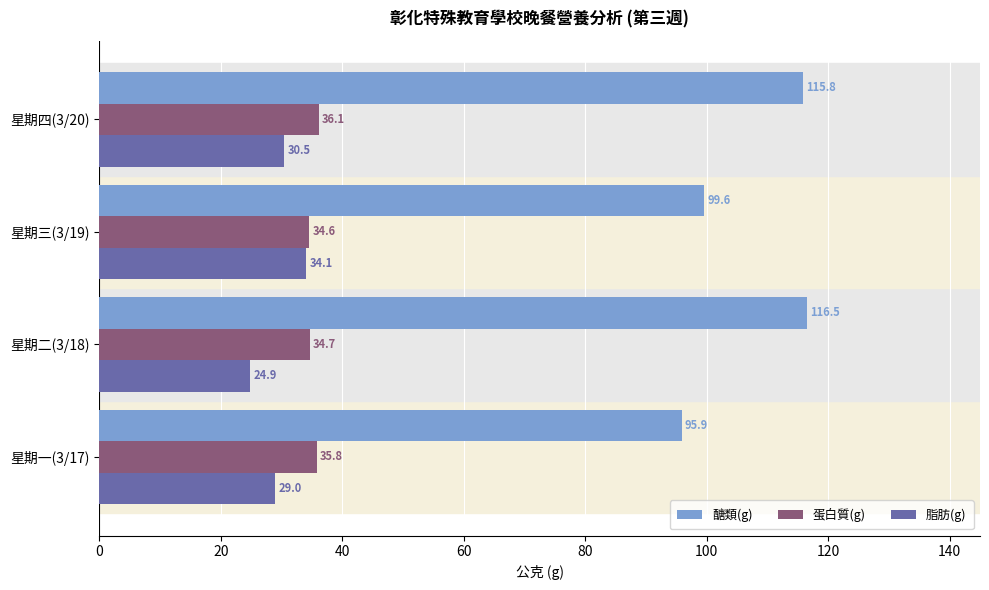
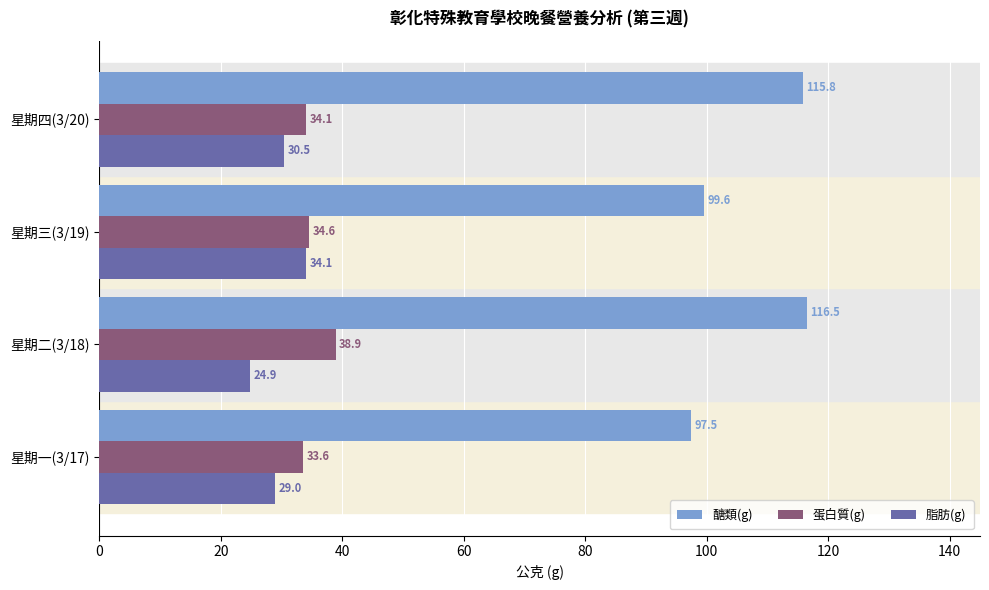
蛋白質(g), 星期四(3/20): 36.1 -> 34.1
蛋白質(g), 星期二(3/18): 34.7 -> 38.9
醣類(g), 星期一(3/17): 95.9 -> 97.5
蛋白質(g), 星期一(3/17): 35.8 -> 33.6
